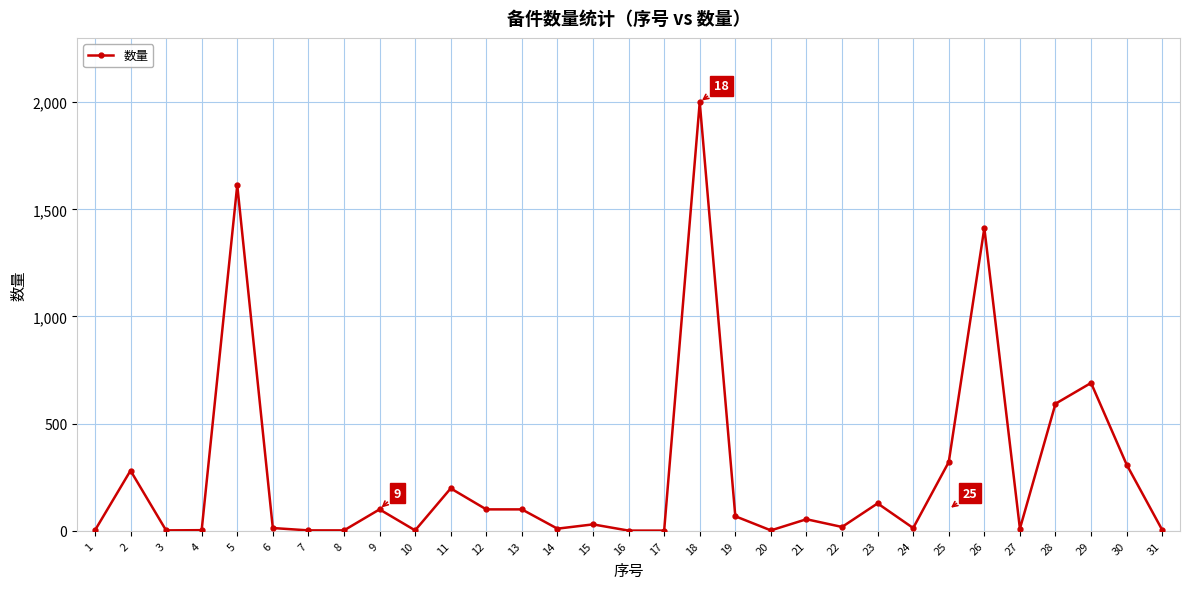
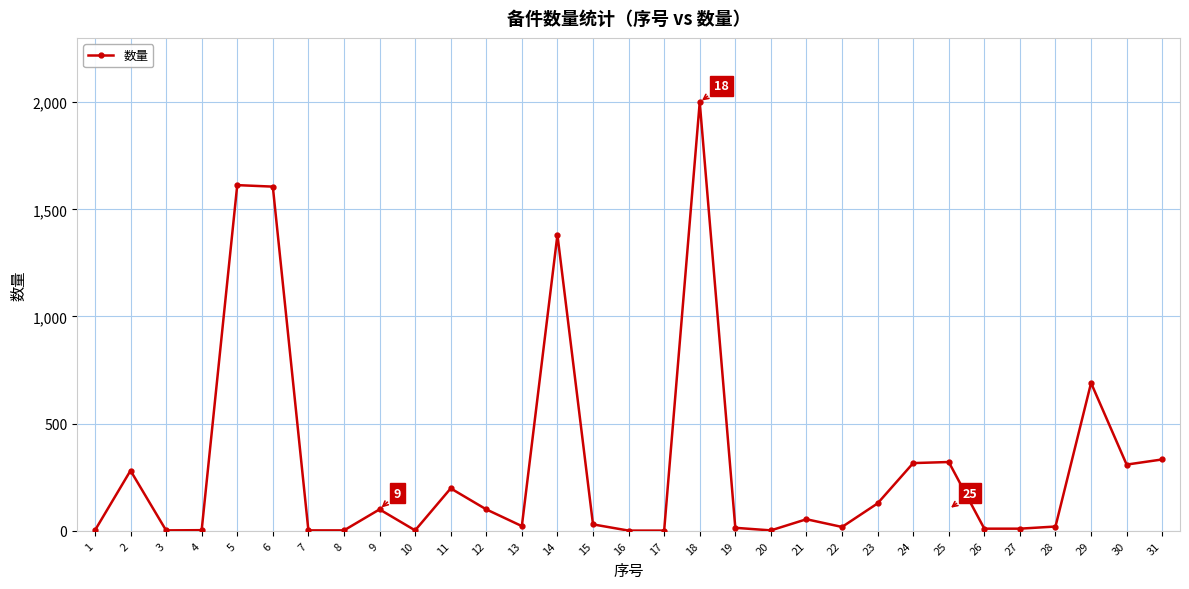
6: 10 -> 1,610
13: 100 -> 20
14: 10 -> 1,380
19: 70 -> 10
24: 10 -> 320
26: 1,410 -> 10
28: 590 -> 20
31: 0 -> 330
